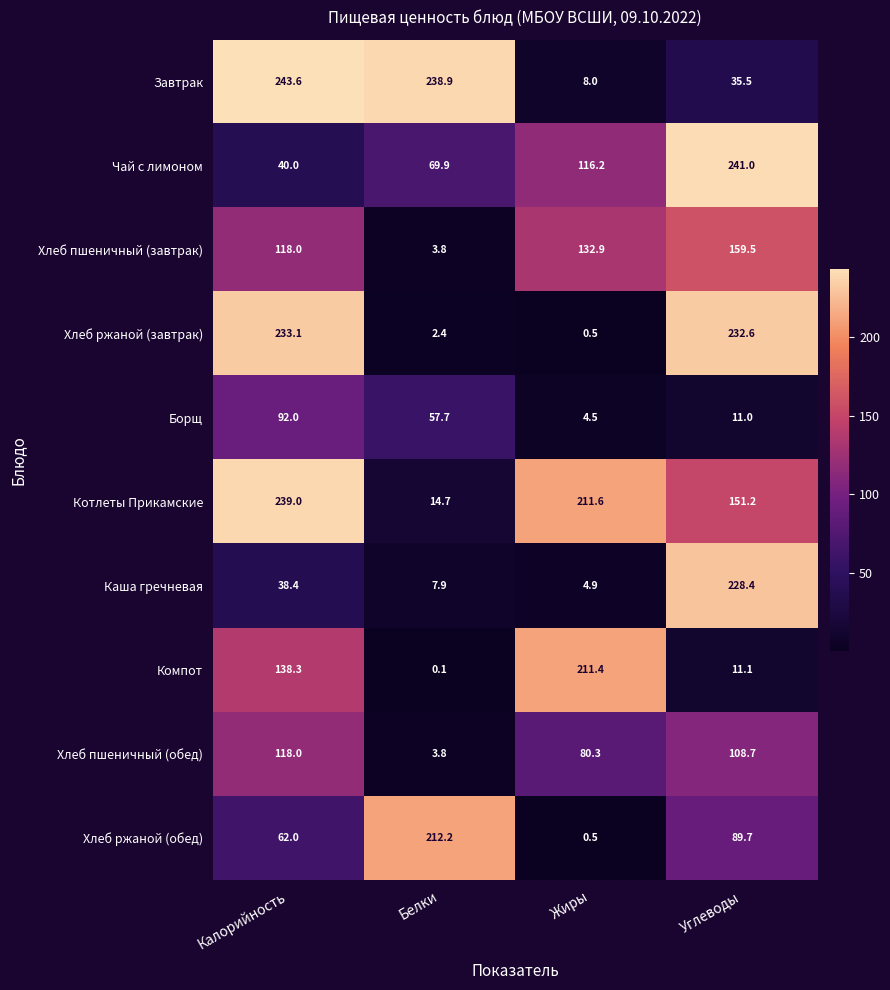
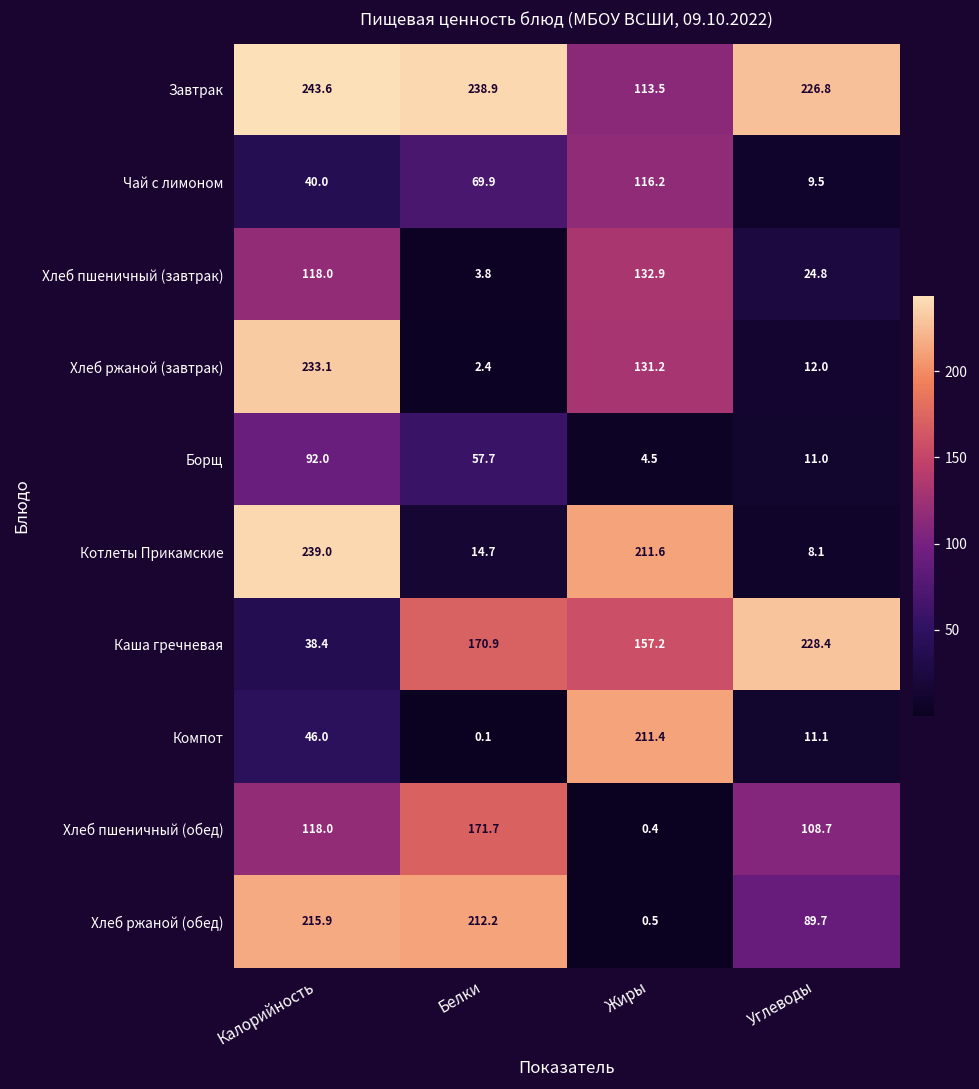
Завтрак, Жиры: 8.0 -> 113.5
Завтрак, Углеводы: 35.5 -> 226.8
Чай с лимоном, Углеводы: 241.0 -> 9.5
Хлеб пшеничный (завтрак), Углеводы: 159.5 -> 24.8
Хлеб ржаной (завтрак), Жиры: 0.5 -> 131.2
Хлеб ржаной (завтрак), Углеводы: 232.6 -> 12.0
Котлеты Прикамские, Углеводы: 151.2 -> 8.1
Каша гречневая, Белки: 7.9 -> 170.9
Каша гречневая, Жиры: 4.9 -> 157.2
Компот, Калорийность: 138.3 -> 46.0
Хлеб пшеничный (обед), Белки: 3.8 -> 171.7
Хлеб пшеничный (обед), Жиры: 80.3 -> 0.4
Хлеб ржаной (обед), Калорийность: 62.0 -> 215.9
